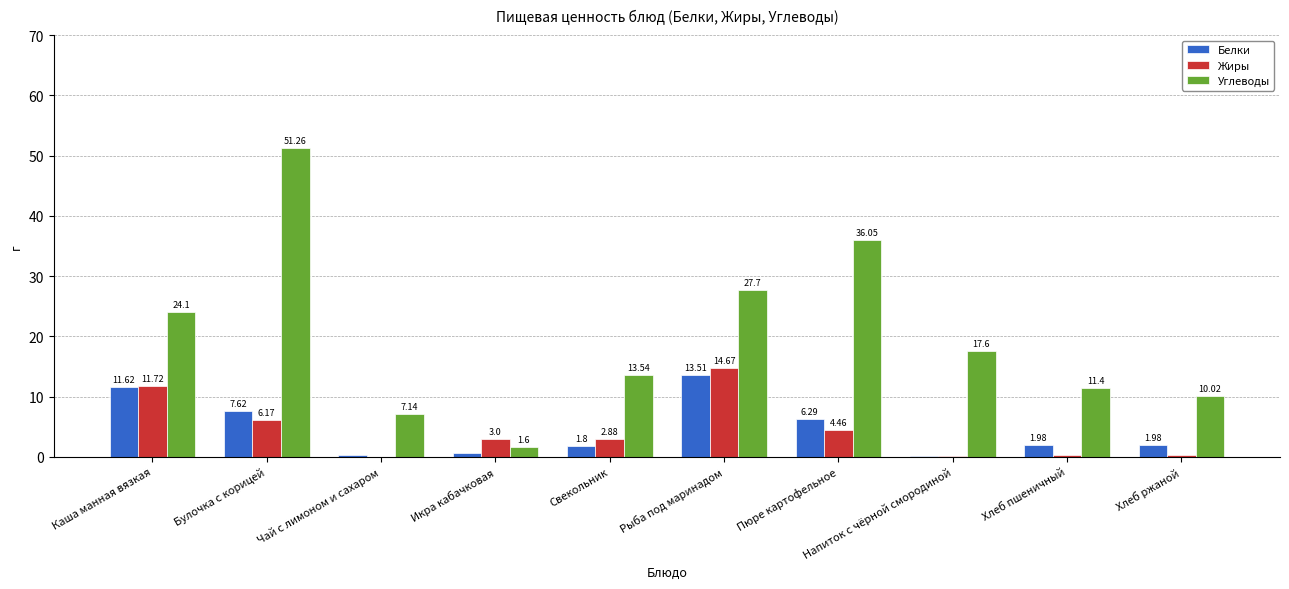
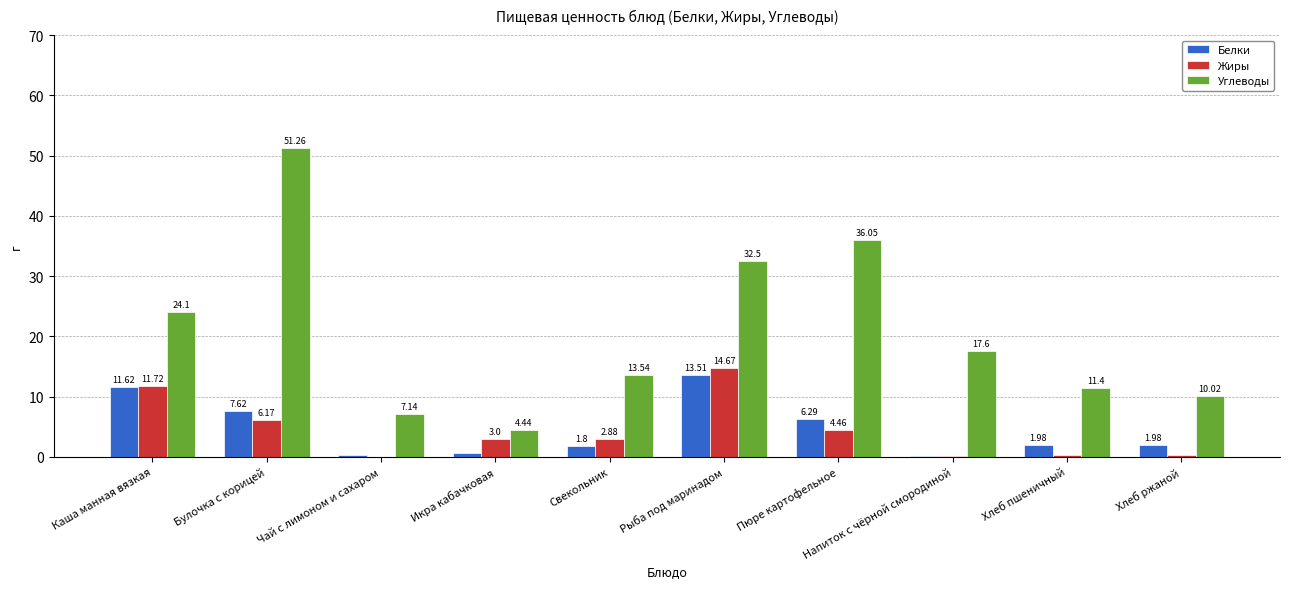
Углеводы, Икра кабачковая: 1.6 -> 4.44
Углеводы, Рыба под маринадом: 27.7 -> 32.5
